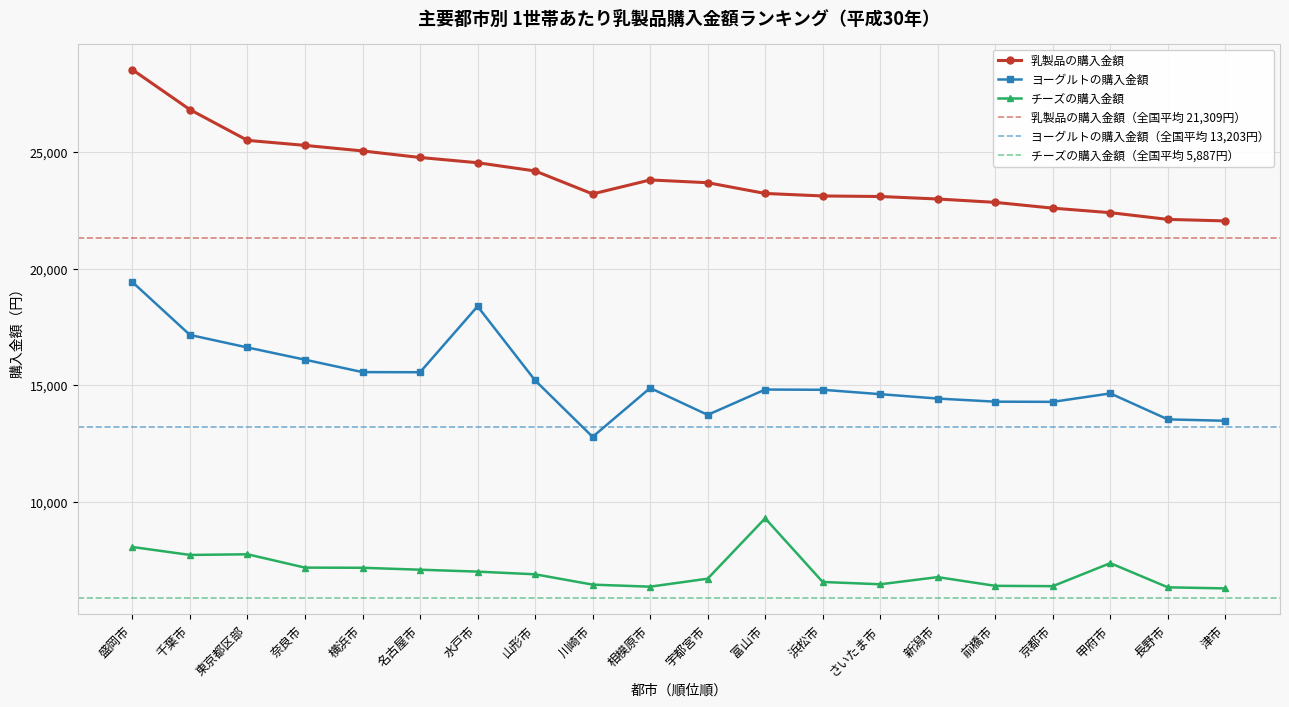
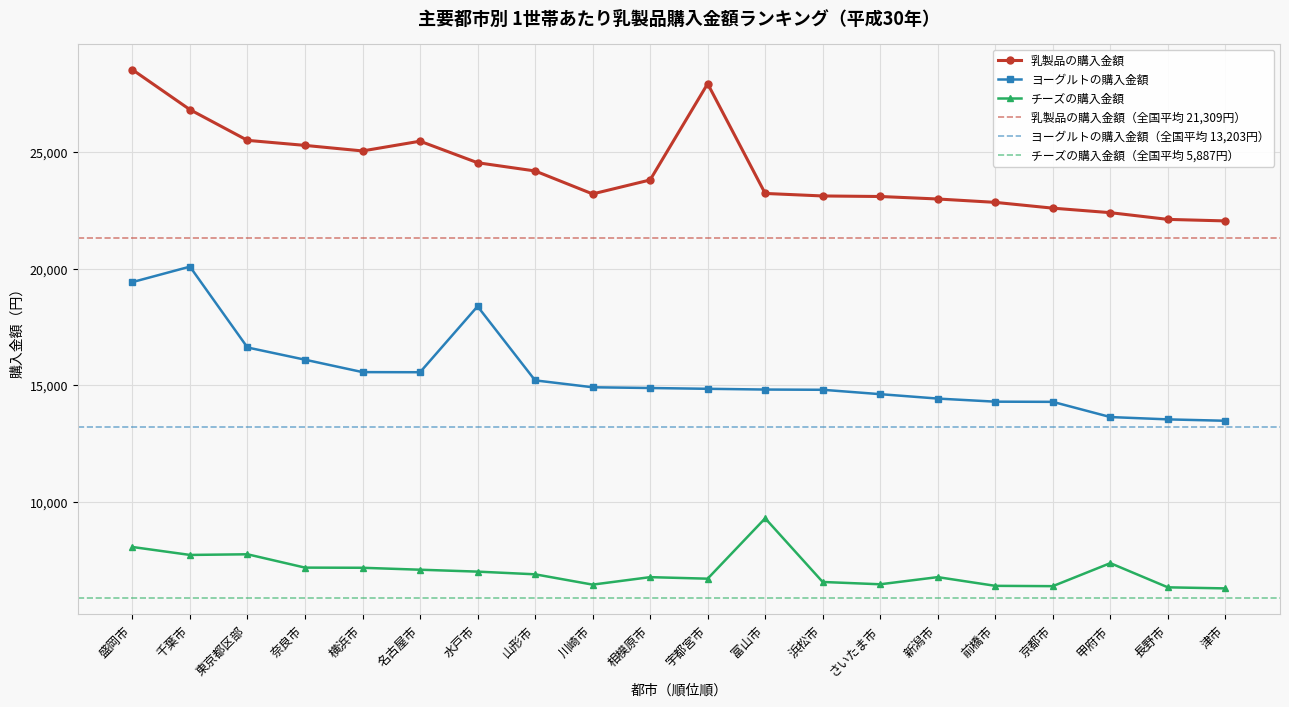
ヨーグルトの購入金額, 千葉市: 17,200 -> 20,100
乳製品の購入金額, 名古屋市: 24,800 -> 25,500
ヨーグルトの購入金額, 川崎市: 12,800 -> 14,900
チーズの購入金額, 相模原市: 6,400 -> 6,800
乳製品の購入金額, 宇都宮市: 23,700 -> 27,900
ヨーグルトの購入金額, 宇都宮市: 13,700 -> 14,800
ヨーグルトの購入金額, 甲府市: 14,600 -> 13,600
